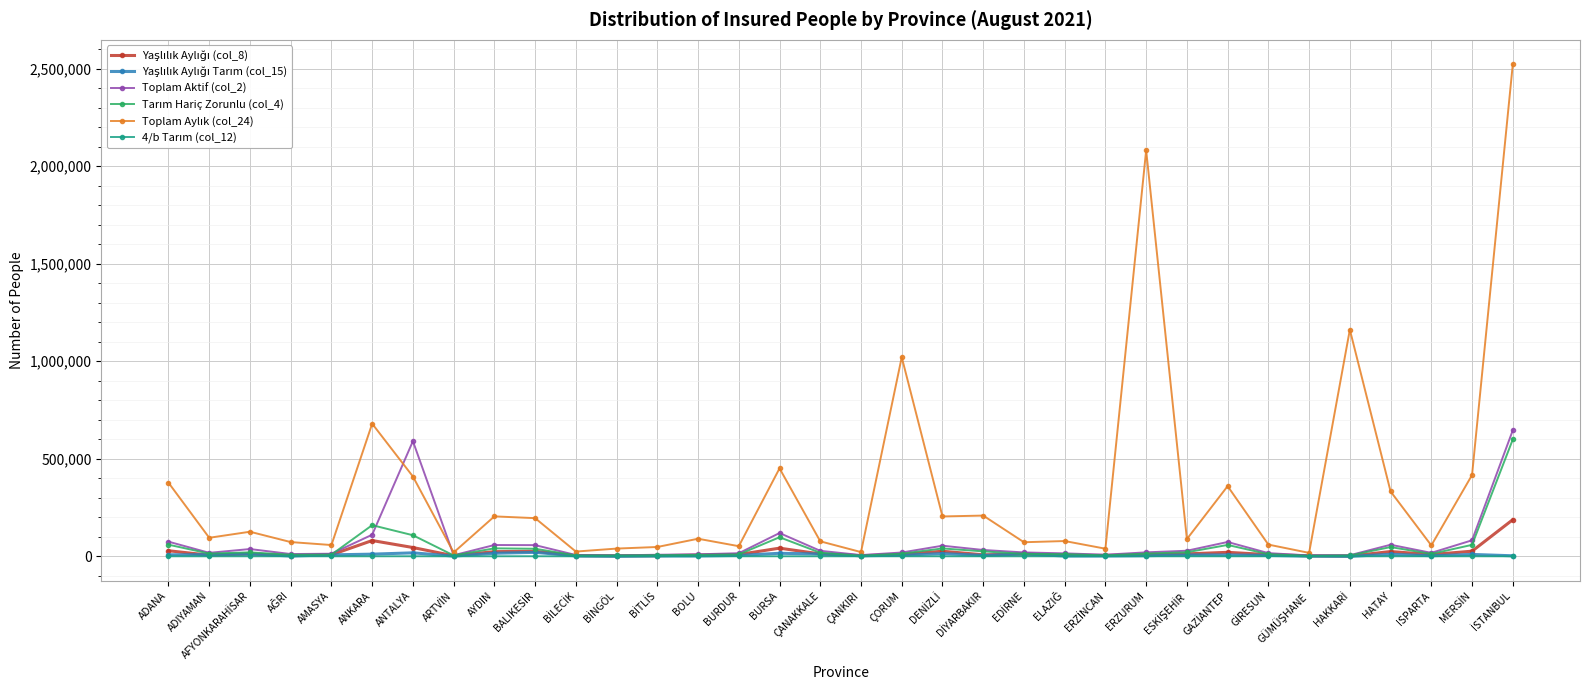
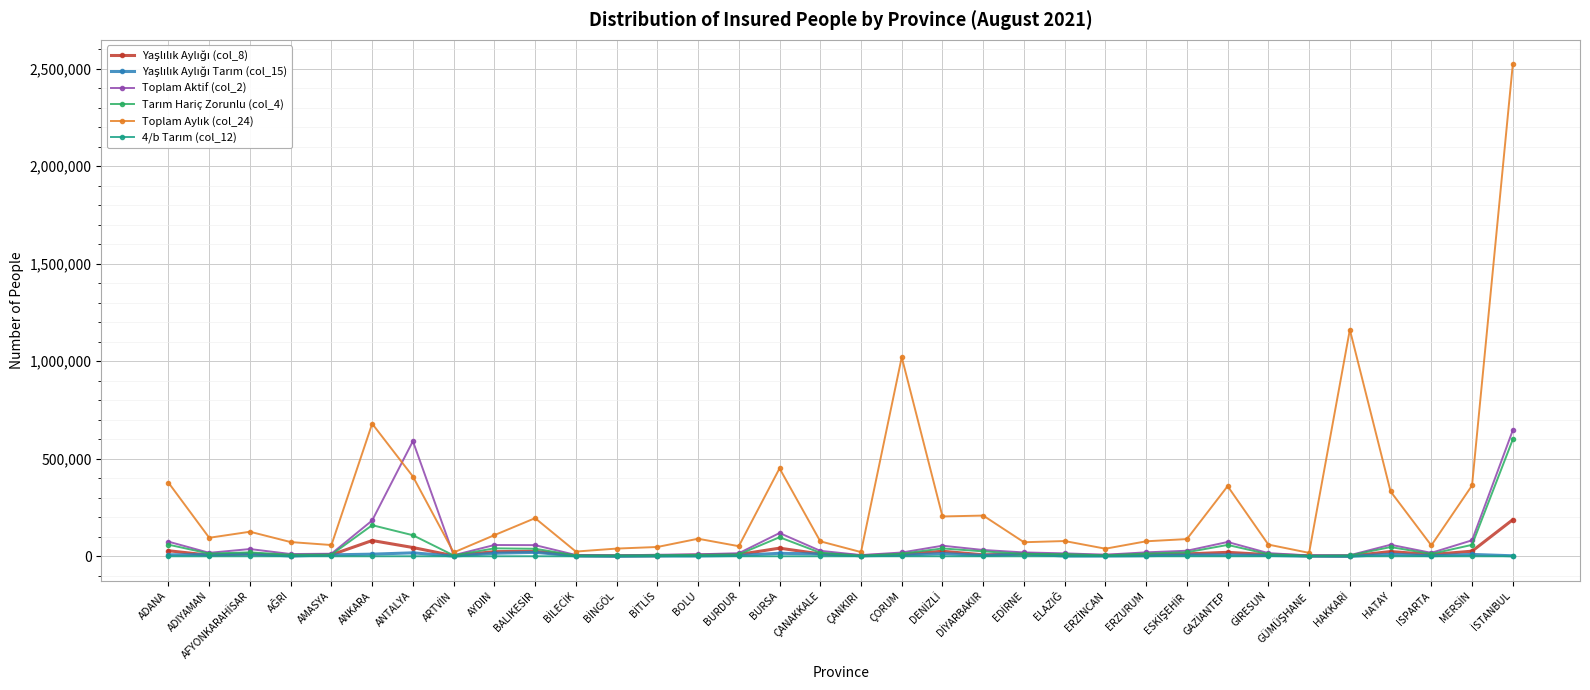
Toplam Aktif (col_2), ANKARA: 110,000 -> 180,000
Toplam Aylık (col_24), AYDIN: 200,000 -> 110,000
Toplam Aylık (col_24), ERZURUM: 2,080,000 -> 80,000
Toplam Aylık (col_24), MERSİN: 420,000 -> 360,000
